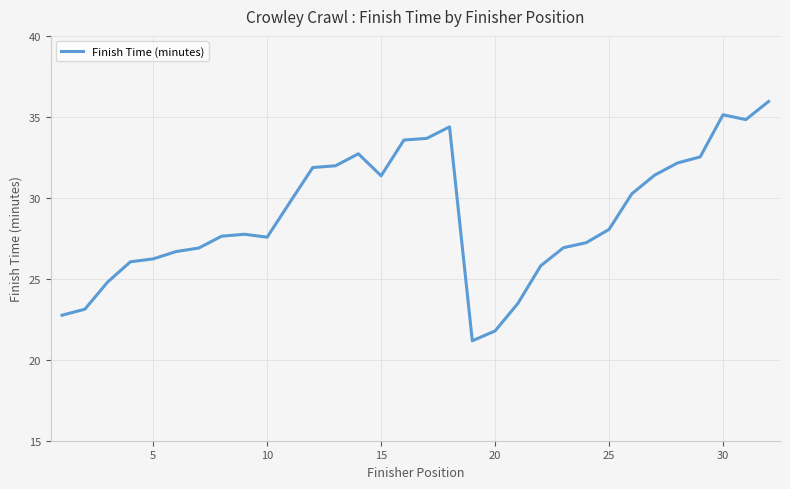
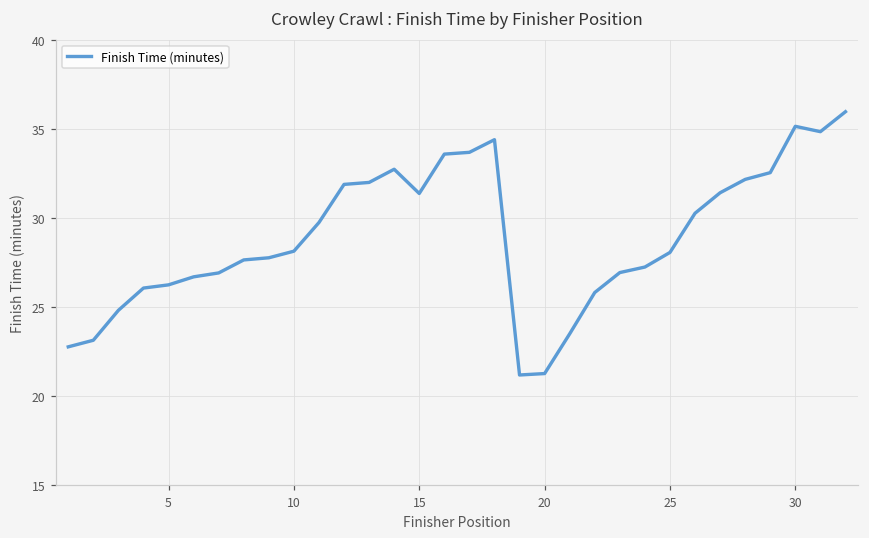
10: 27.6 -> 28.1
20: 21.8 -> 21.3
